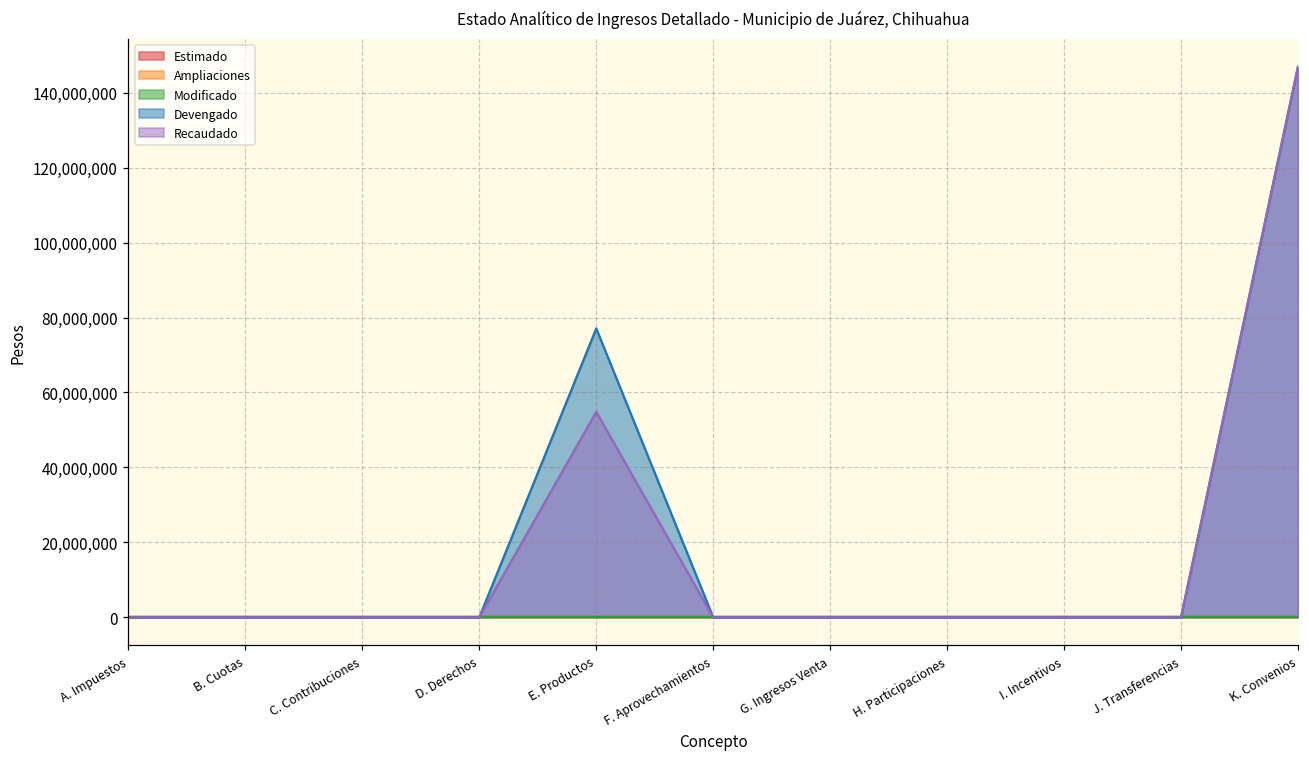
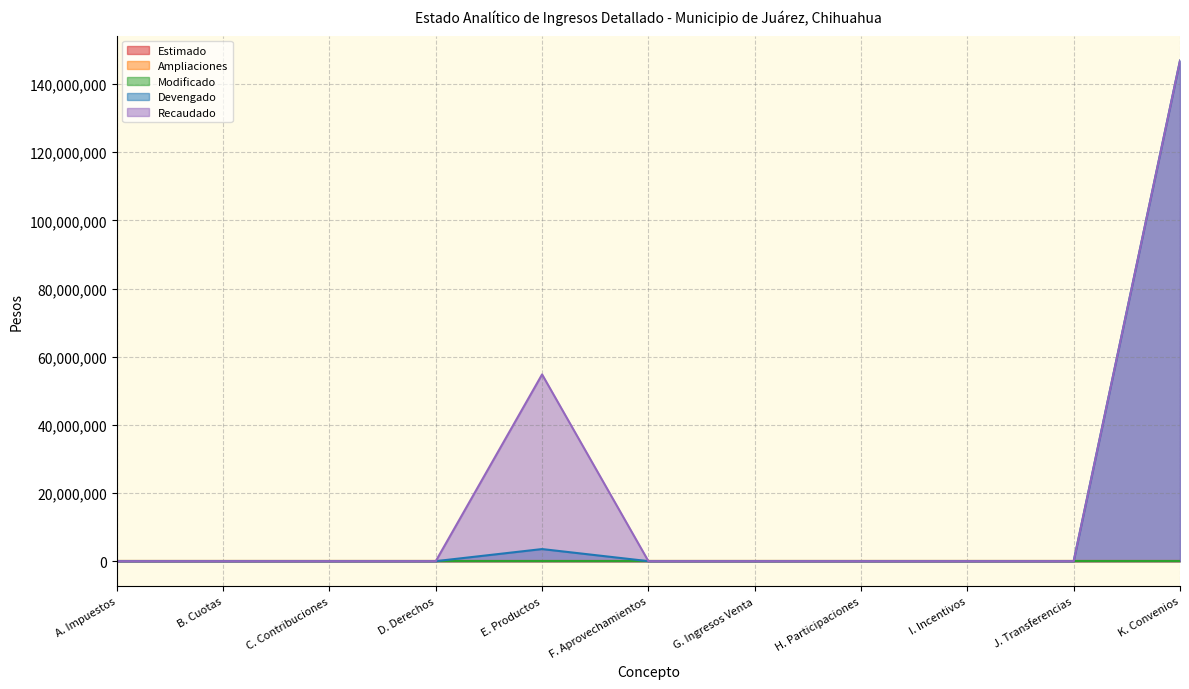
Devengado, E. Productos: 77,000,000 -> 4,000,000
